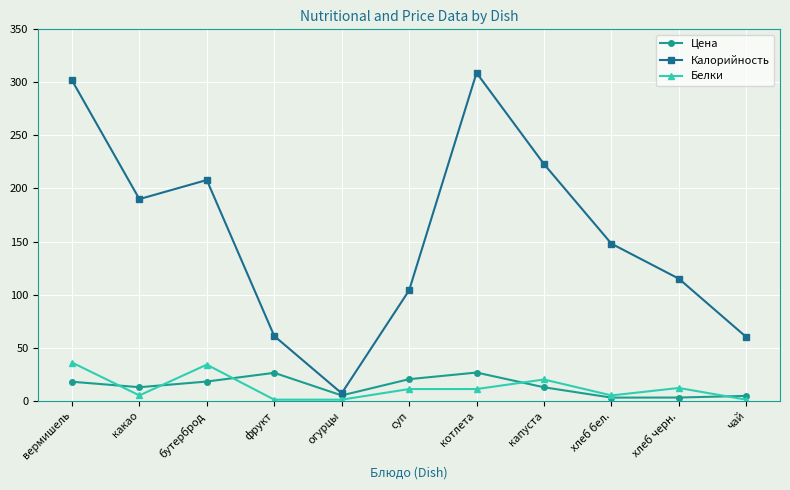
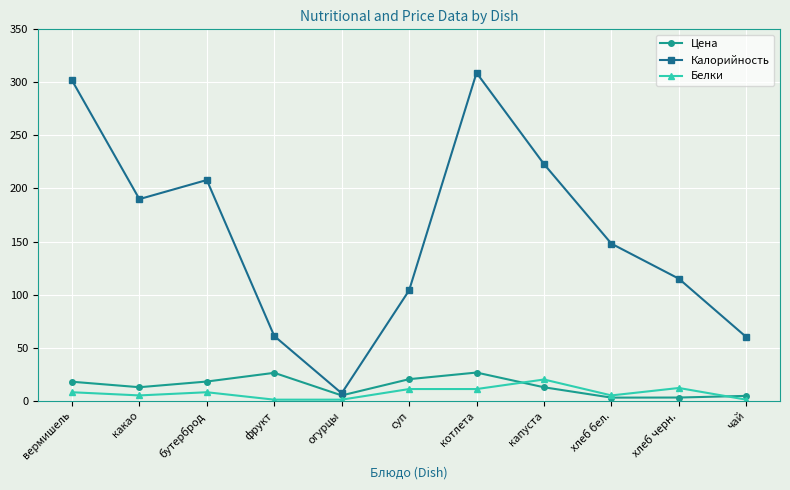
Белки, вермишель: 36 -> 8
Белки, бутерброд: 34 -> 8
